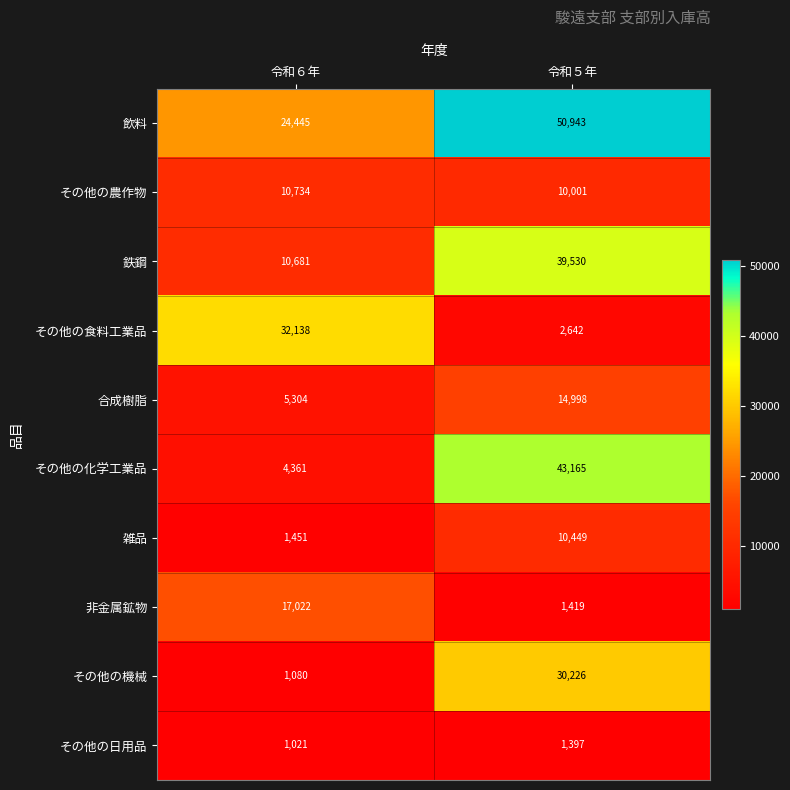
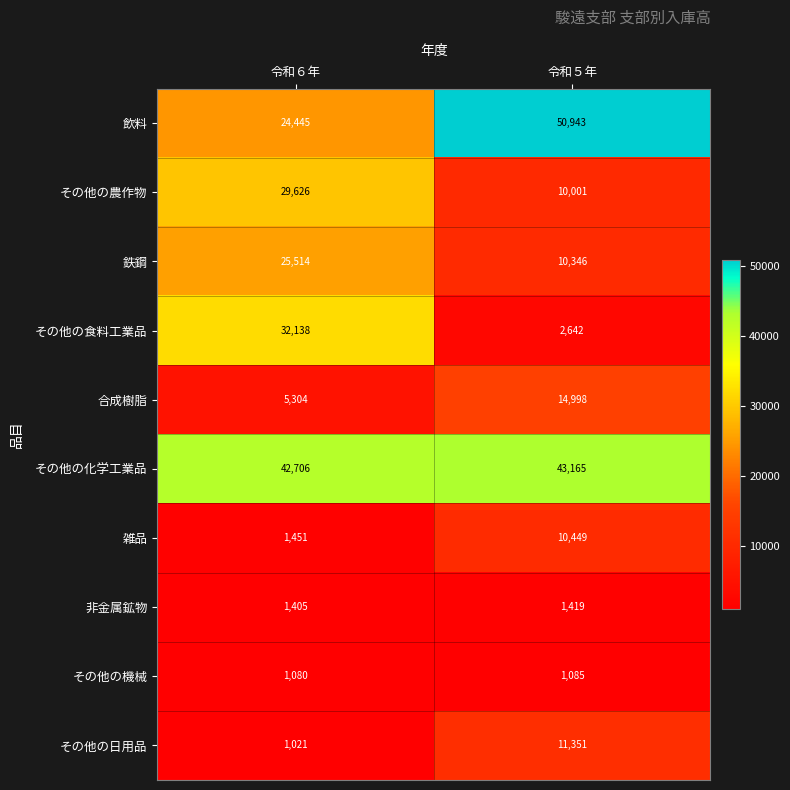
その他の農作物, 令和６年: 10,734 -> 29,626
鉄鋼, 令和６年: 10,681 -> 25,514
鉄鋼, 令和５年: 39,530 -> 10,346
その他の化学工業品, 令和６年: 4,361 -> 42,706
非金属鉱物, 令和６年: 17,022 -> 1,405
その他の機械, 令和５年: 30,226 -> 1,085
その他の日用品, 令和５年: 1,397 -> 11,351
